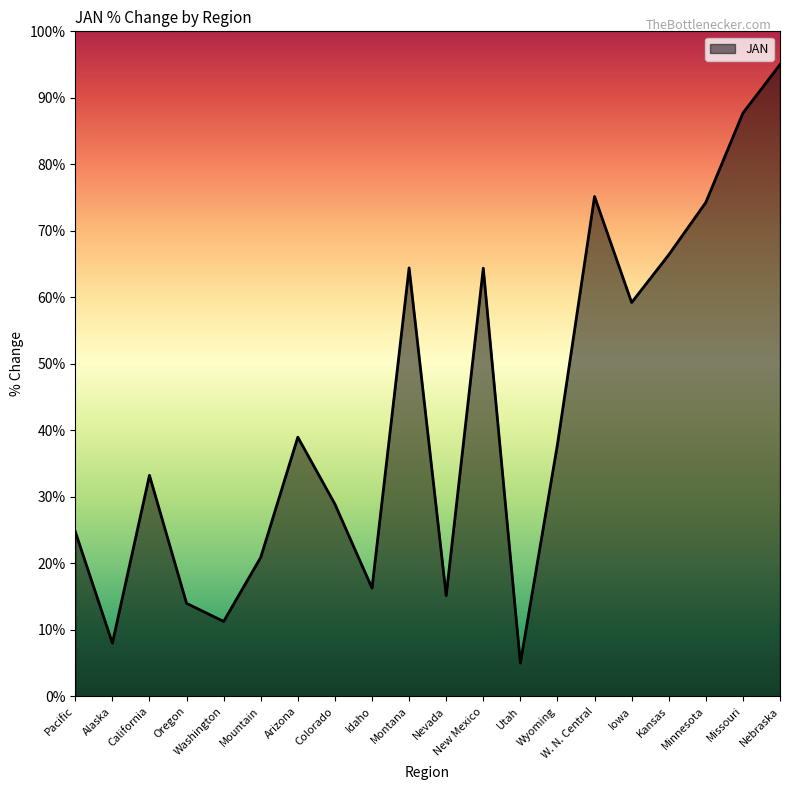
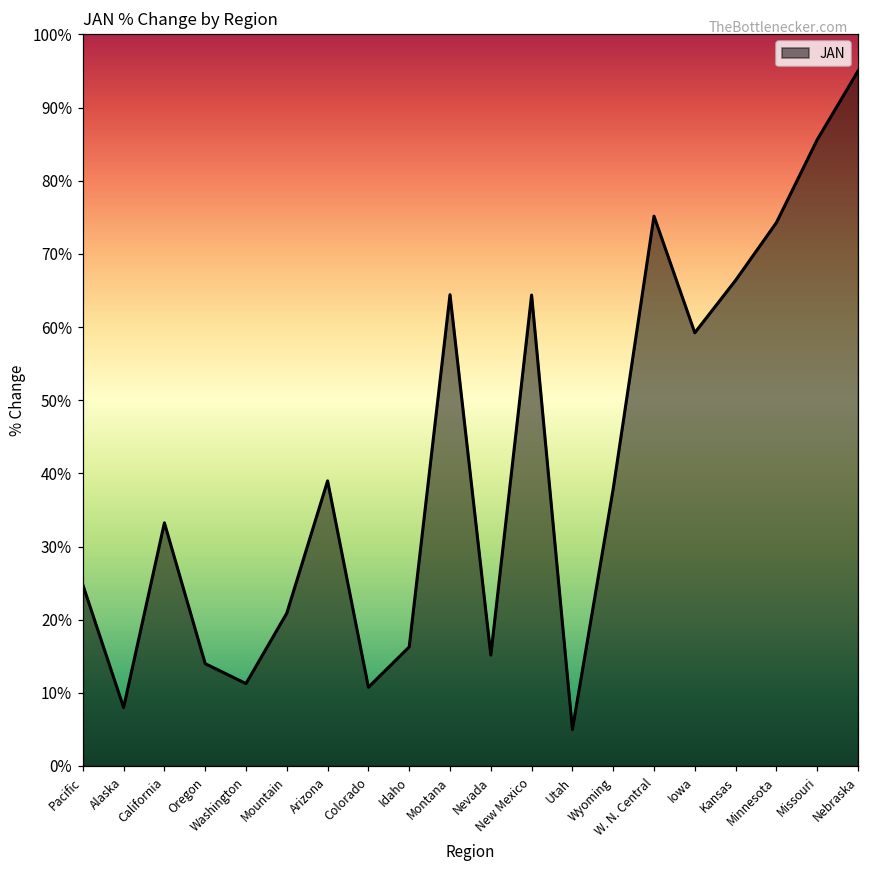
Colorado: 29% -> 11%
Missouri: 88% -> 86%
